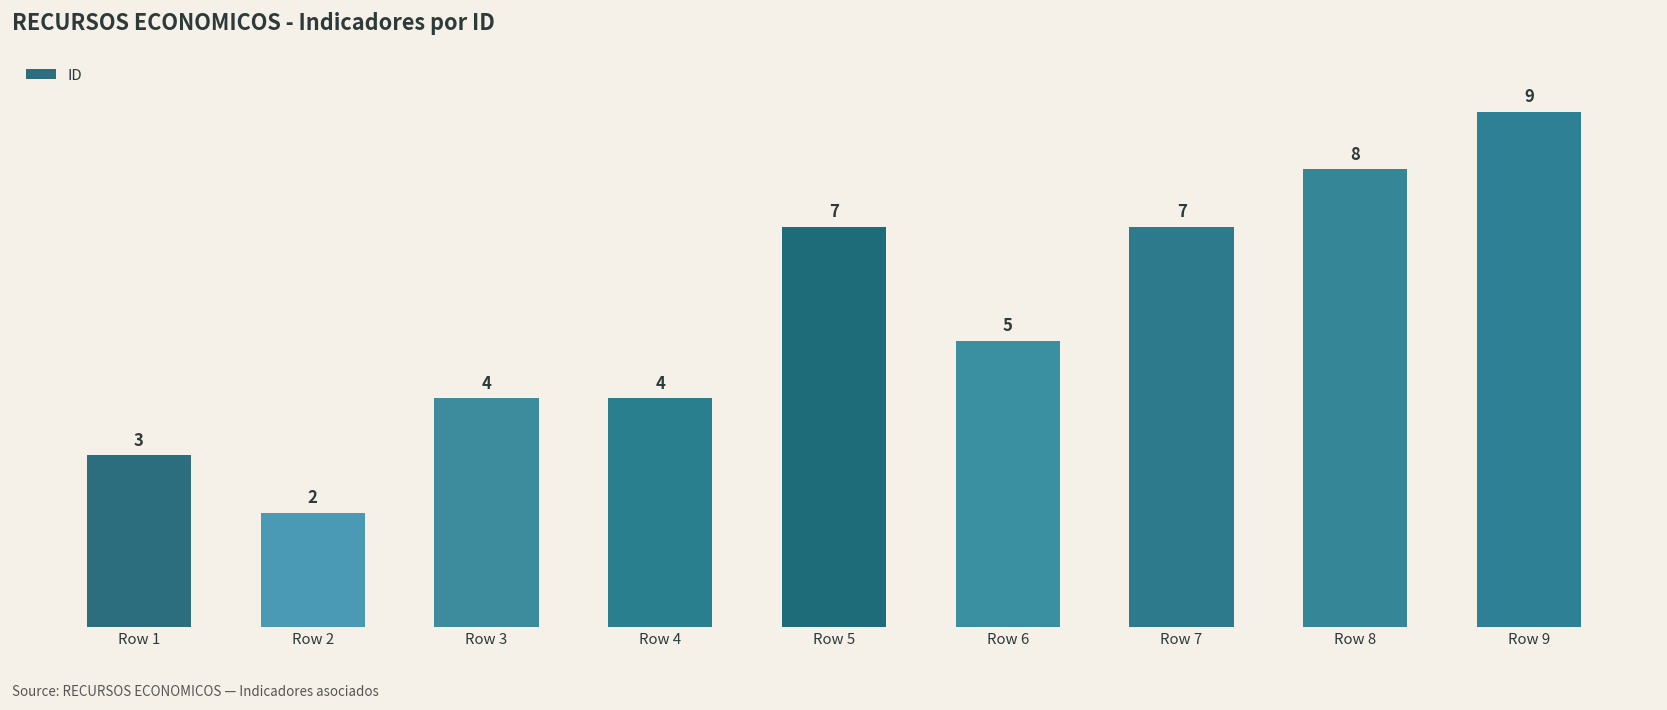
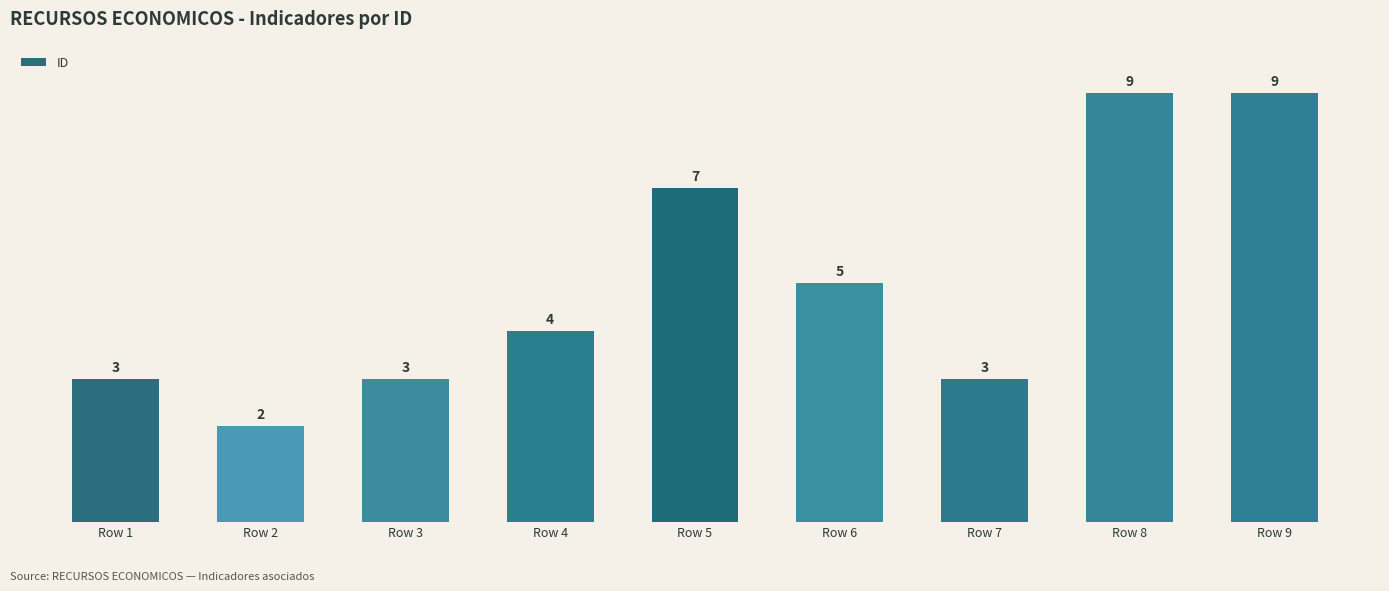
Row 3: 4 -> 3
Row 7: 7 -> 3
Row 8: 8 -> 9
